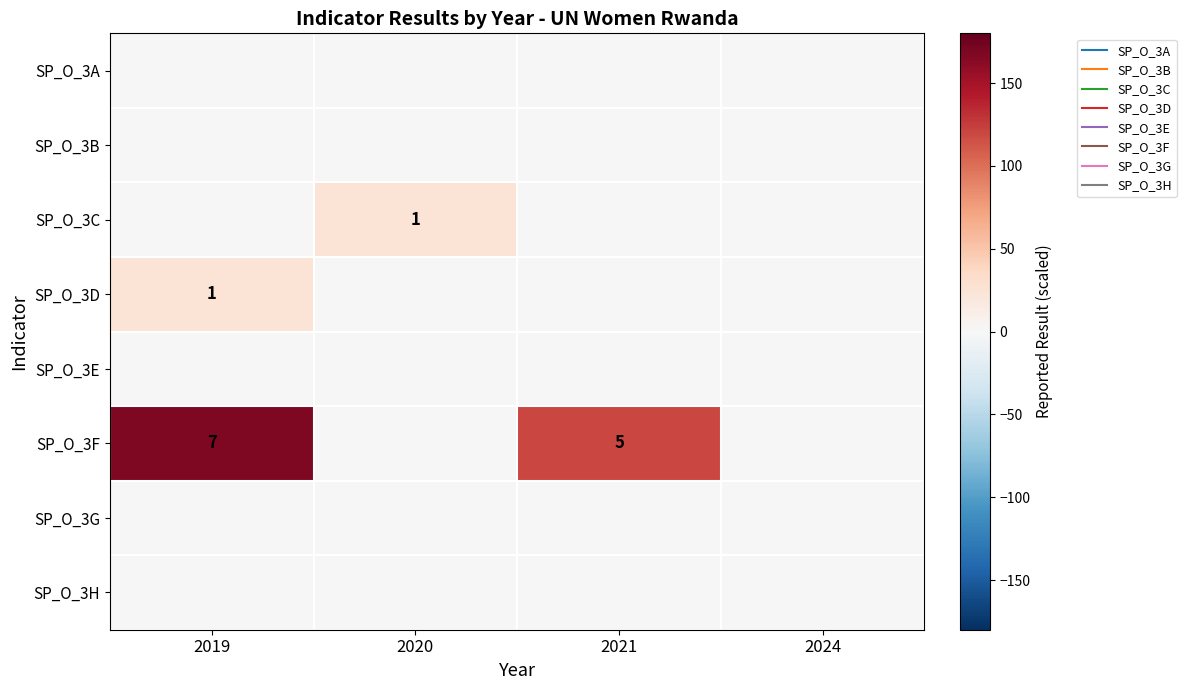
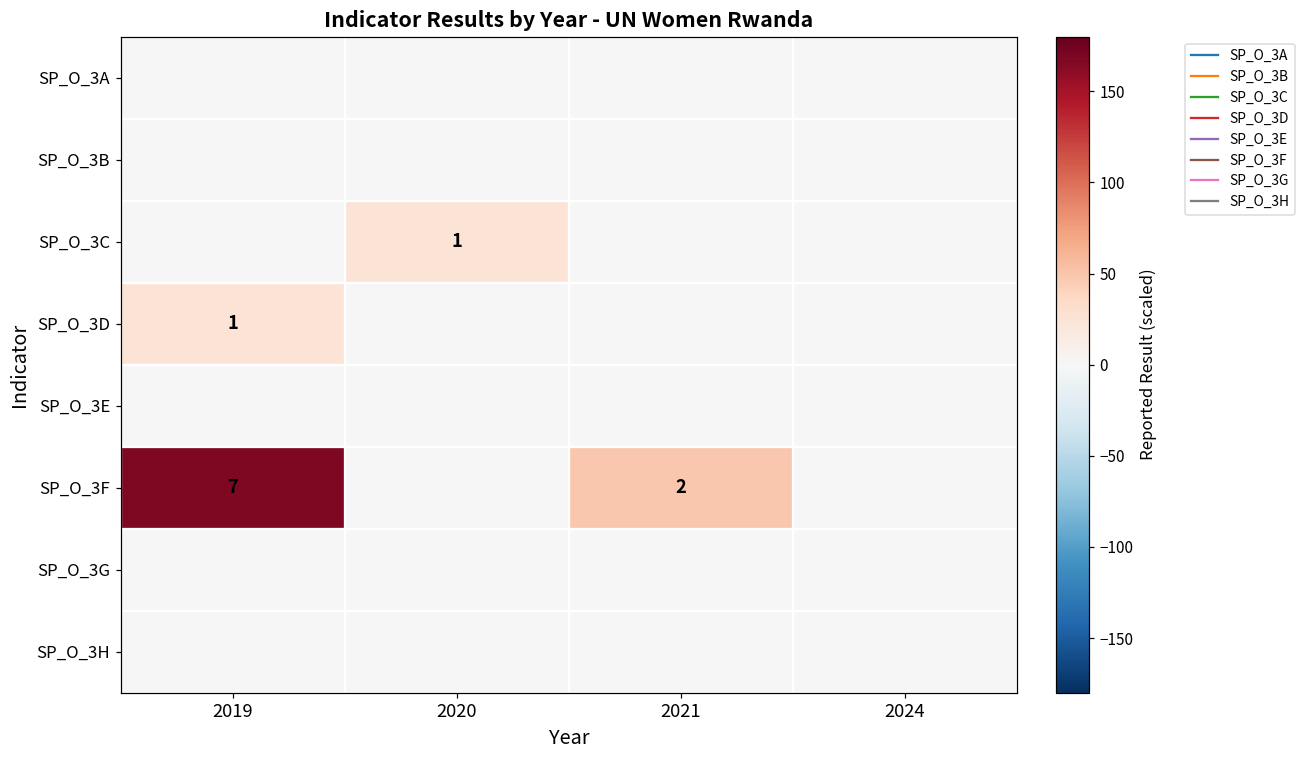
SP_O_3F, 2021: 5 -> 2
